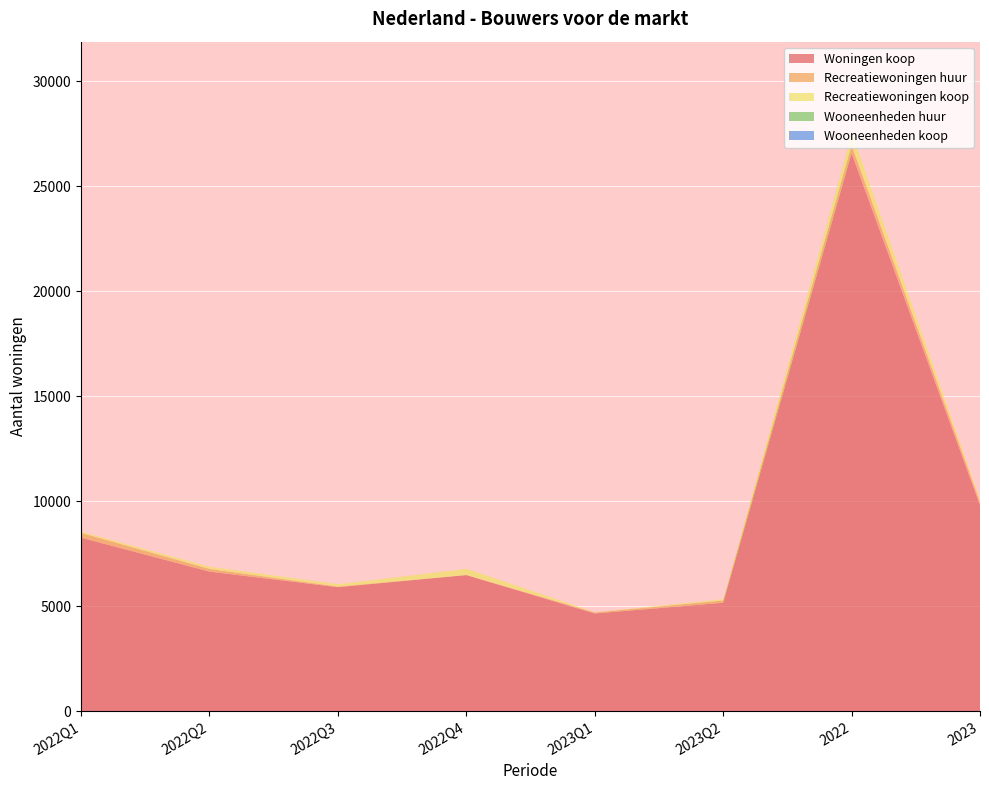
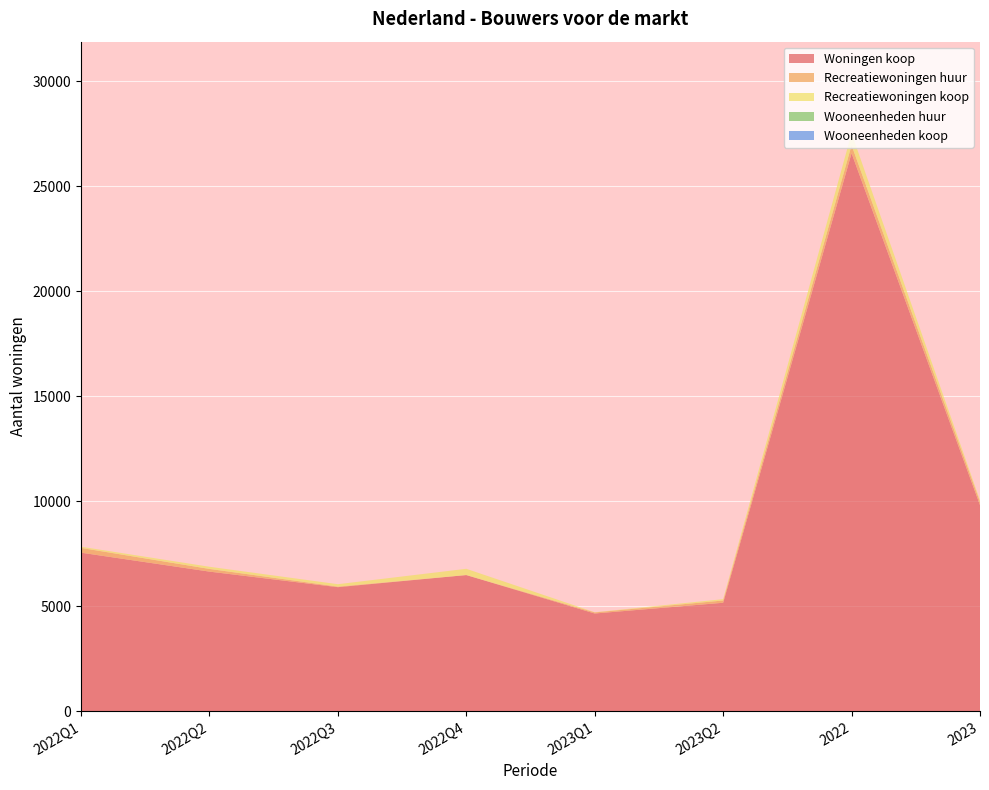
Woningen koop, 2022Q1: 8300 -> 7500
